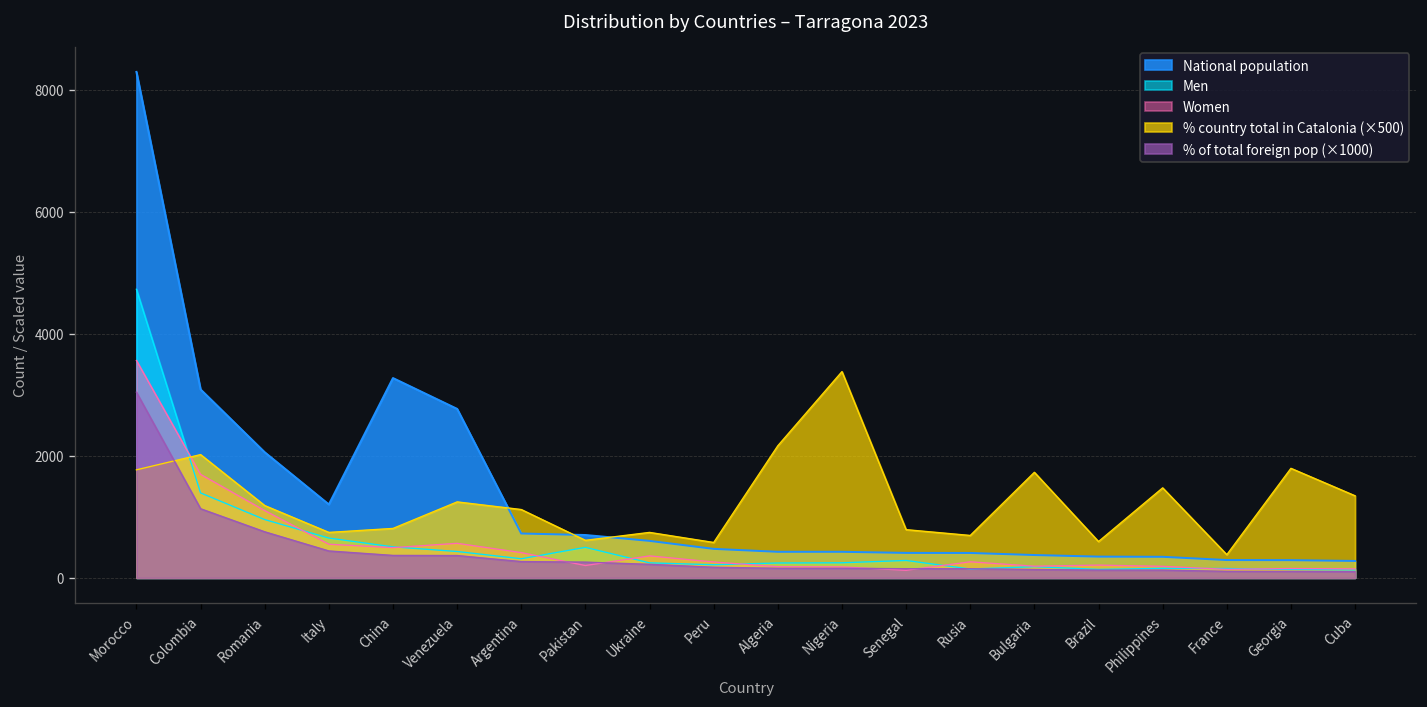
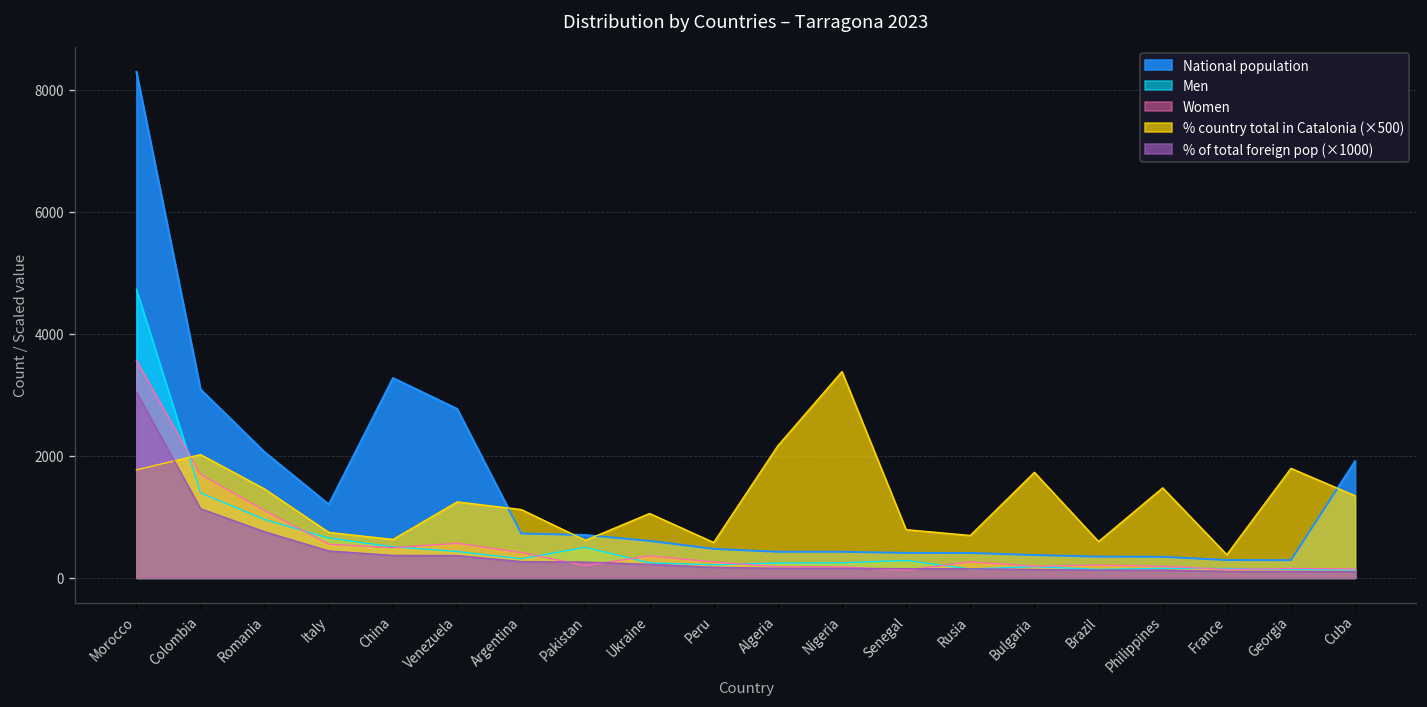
% country total in Catalonia (×500), Romania: 1200 -> 1500
% country total in Catalonia (×500), China: 800 -> 600
% country total in Catalonia (×500), Ukraine: 700 -> 1100
National population, Cuba: 300 -> 1900
